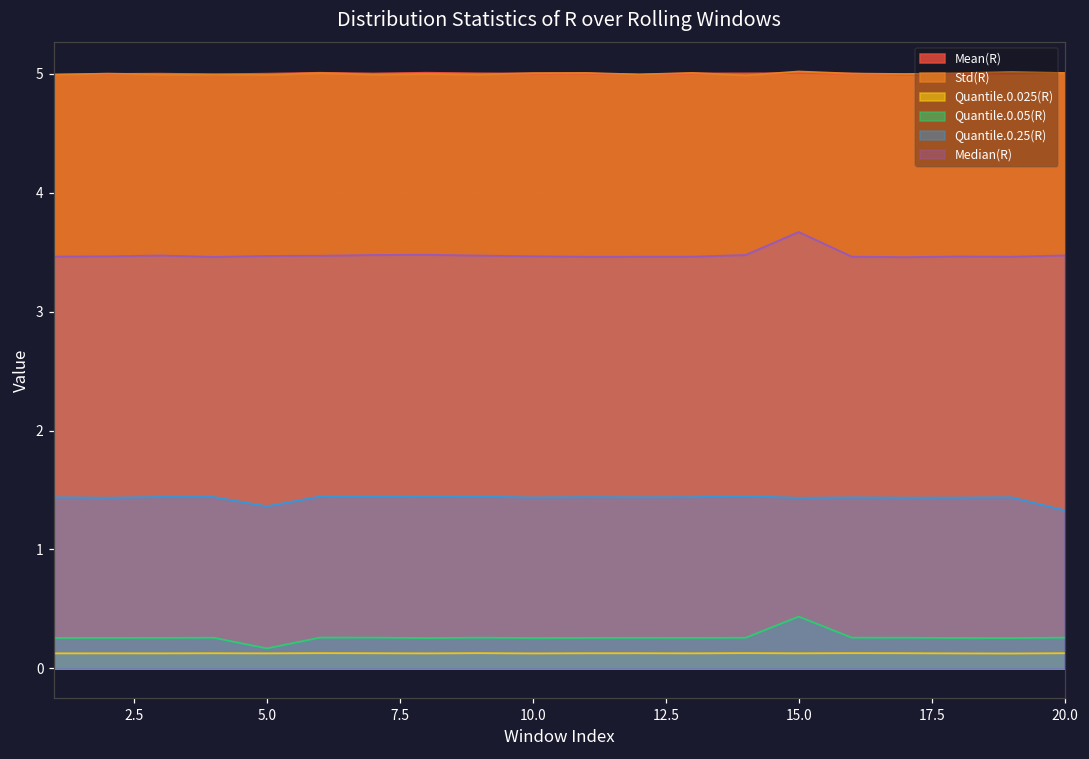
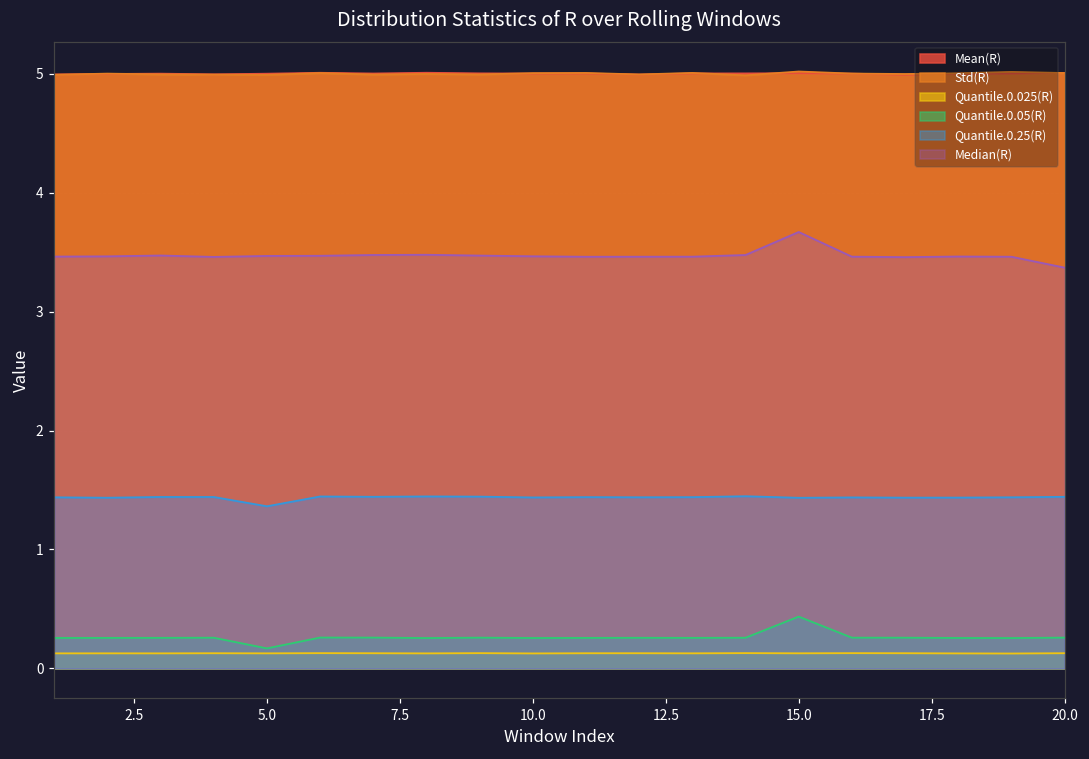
Quantile.0.25(R), 20.0: 1.33 -> 1.44
Median(R), 20.0: 3.47 -> 3.37
